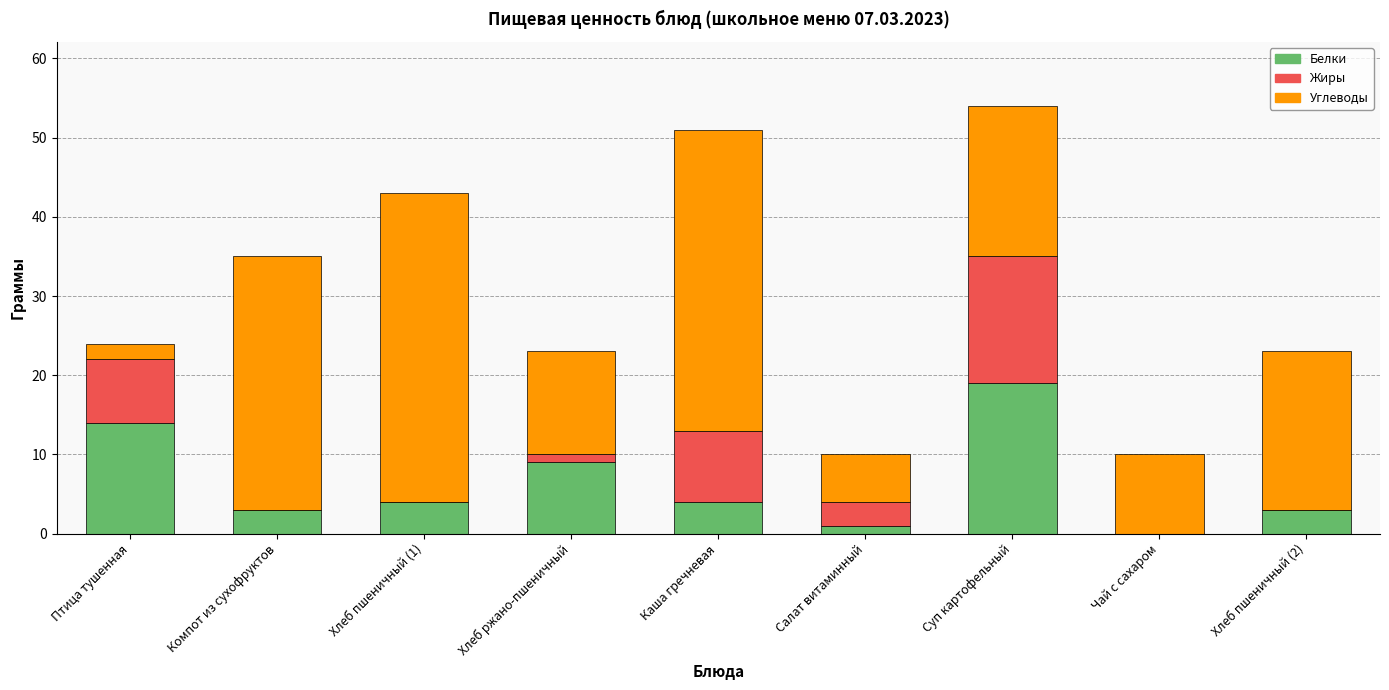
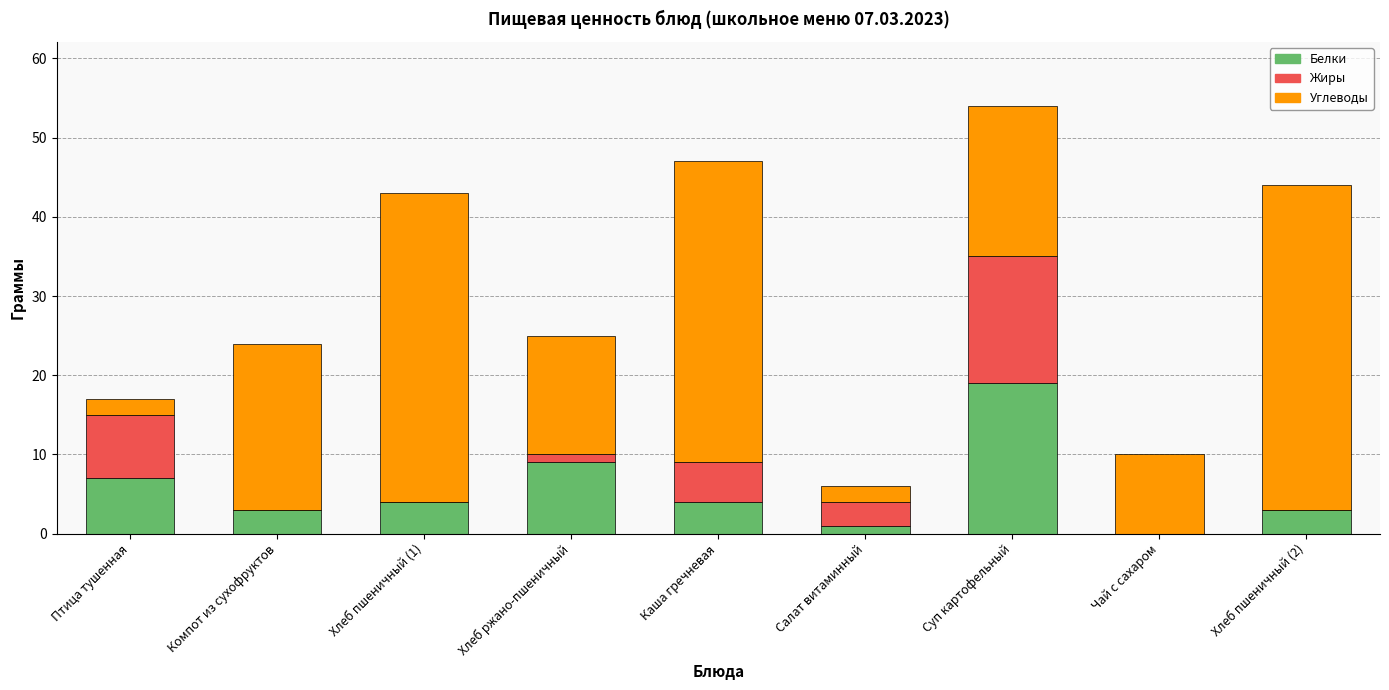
Белки, Птица тушенная: 14 -> 7
Углеводы, Компот из сухофруктов: 32 -> 21
Углеводы, Хлеб ржано-пшеничный: 13 -> 15
Жиры, Каша гречневая: 9 -> 5
Углеводы, Салат витаминный: 6 -> 2
Углеводы, Хлеб пшеничный (2): 20 -> 41
